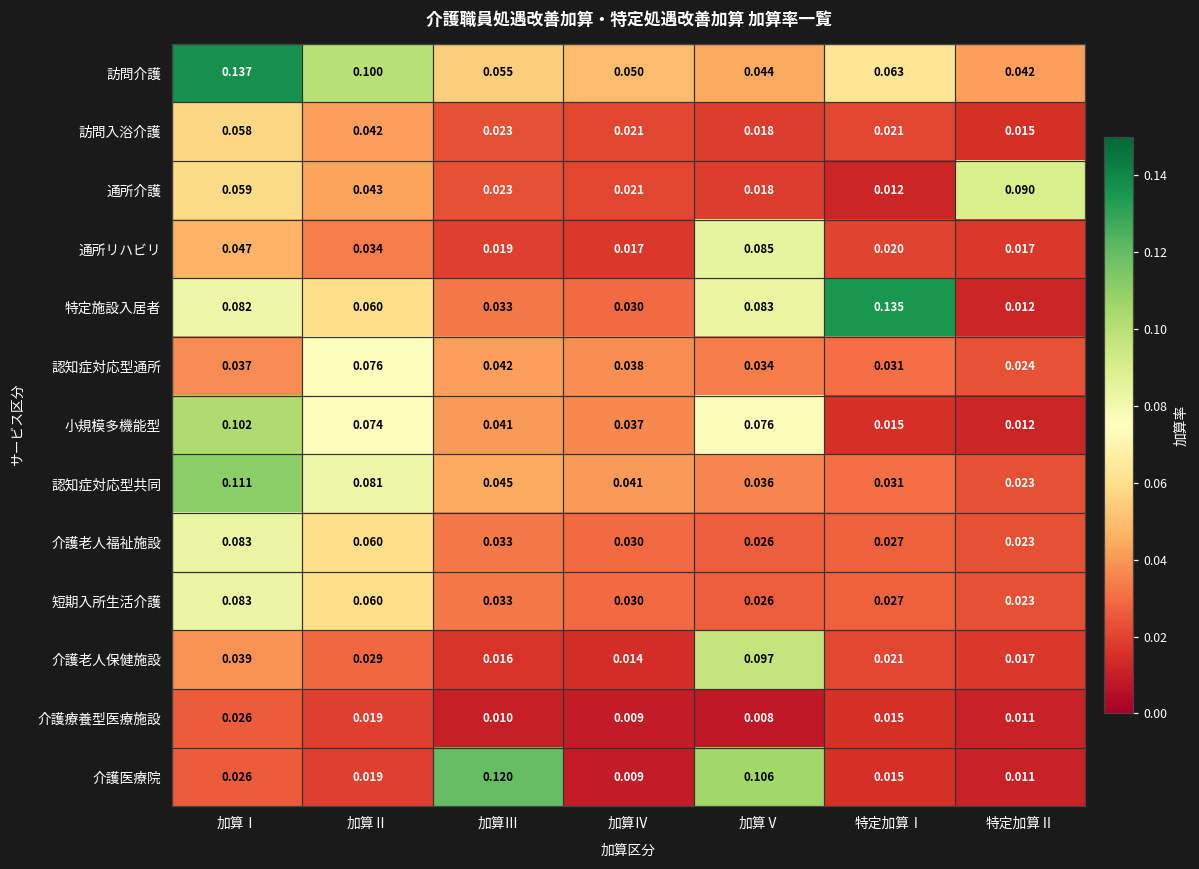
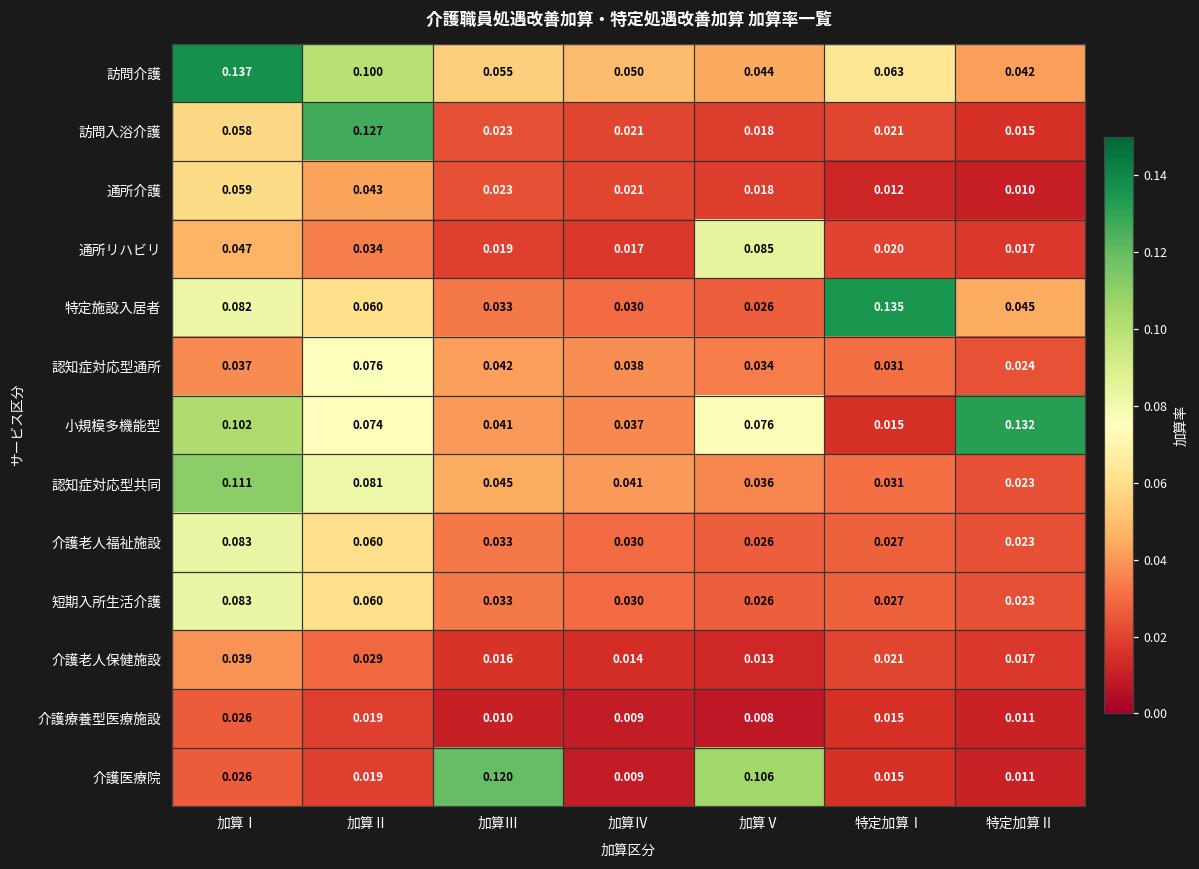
訪問入浴介護, 加算Ⅱ: 0.042 -> 0.127
通所介護, 特定加算Ⅱ: 0.090 -> 0.010
特定施設入居者, 加算Ⅴ: 0.083 -> 0.026
特定施設入居者, 特定加算Ⅱ: 0.012 -> 0.045
小規模多機能型, 特定加算Ⅱ: 0.012 -> 0.132
介護老人保健施設, 加算Ⅴ: 0.097 -> 0.013
